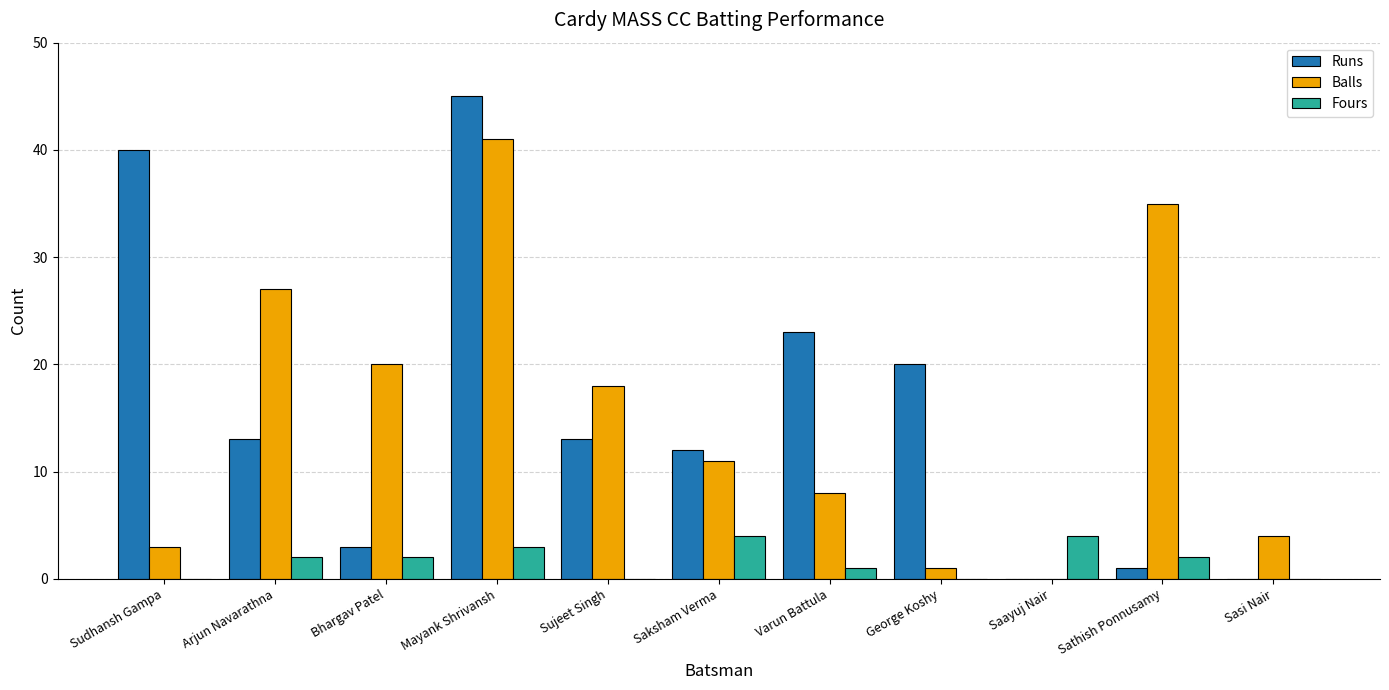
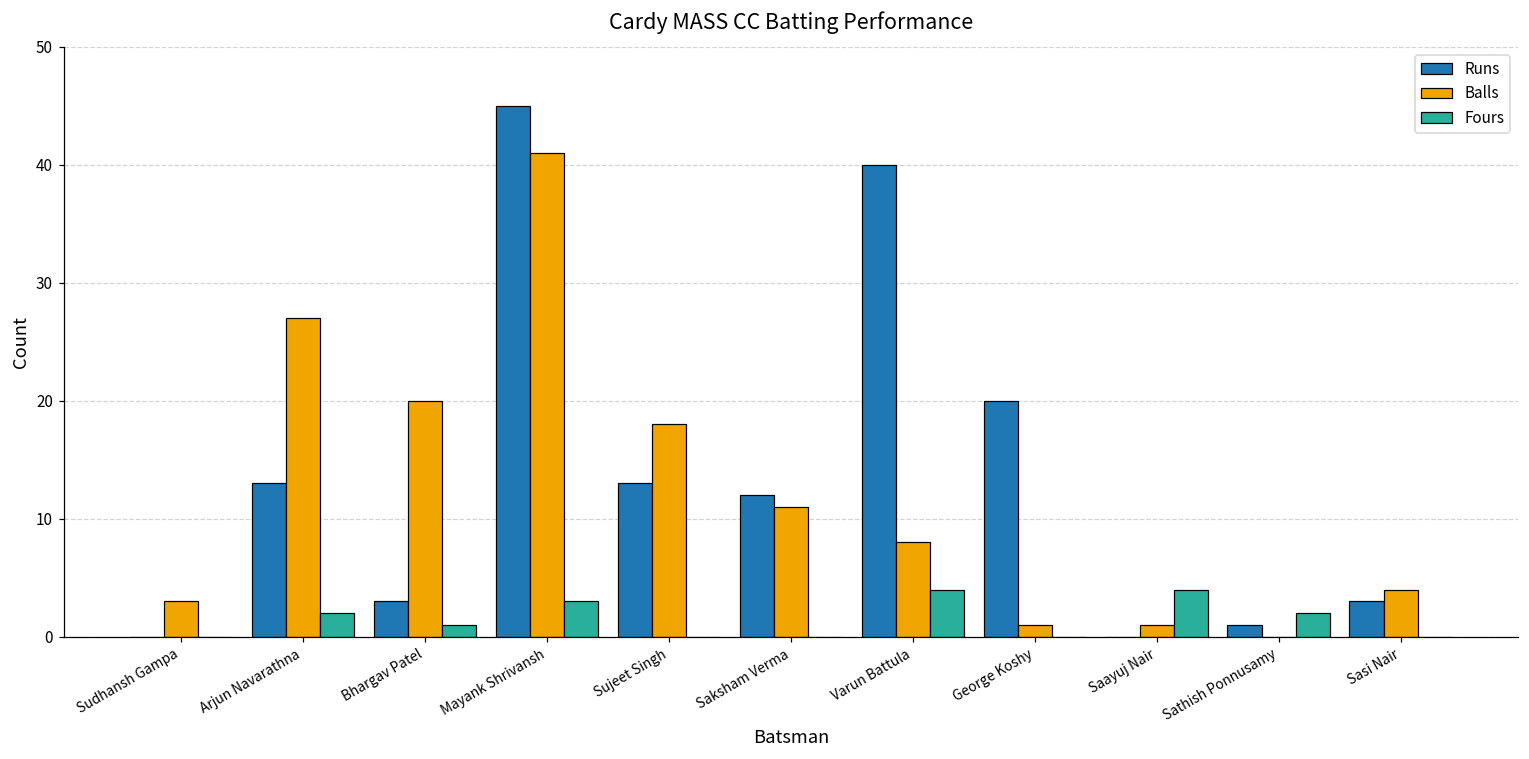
Runs, Sudhansh Gampa: 40 -> 0
Fours, Bhargav Patel: 2 -> 1
Fours, Saksham Verma: 4 -> 0
Runs, Varun Battula: 23 -> 40
Fours, Varun Battula: 1 -> 4
Balls, Saayuj Nair: 0 -> 1
Balls, Sathish Ponnusamy: 35 -> 0
Runs, Sasi Nair: 0 -> 3
